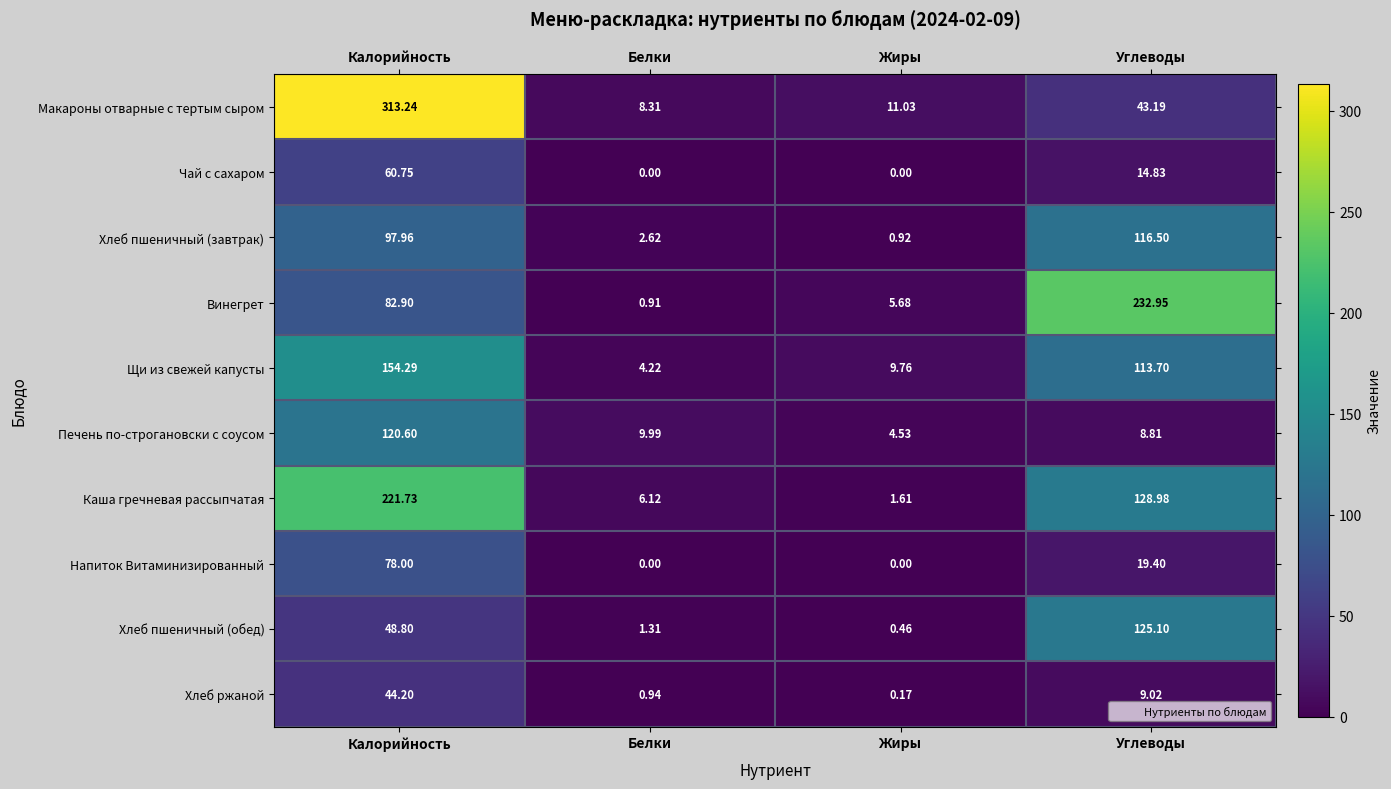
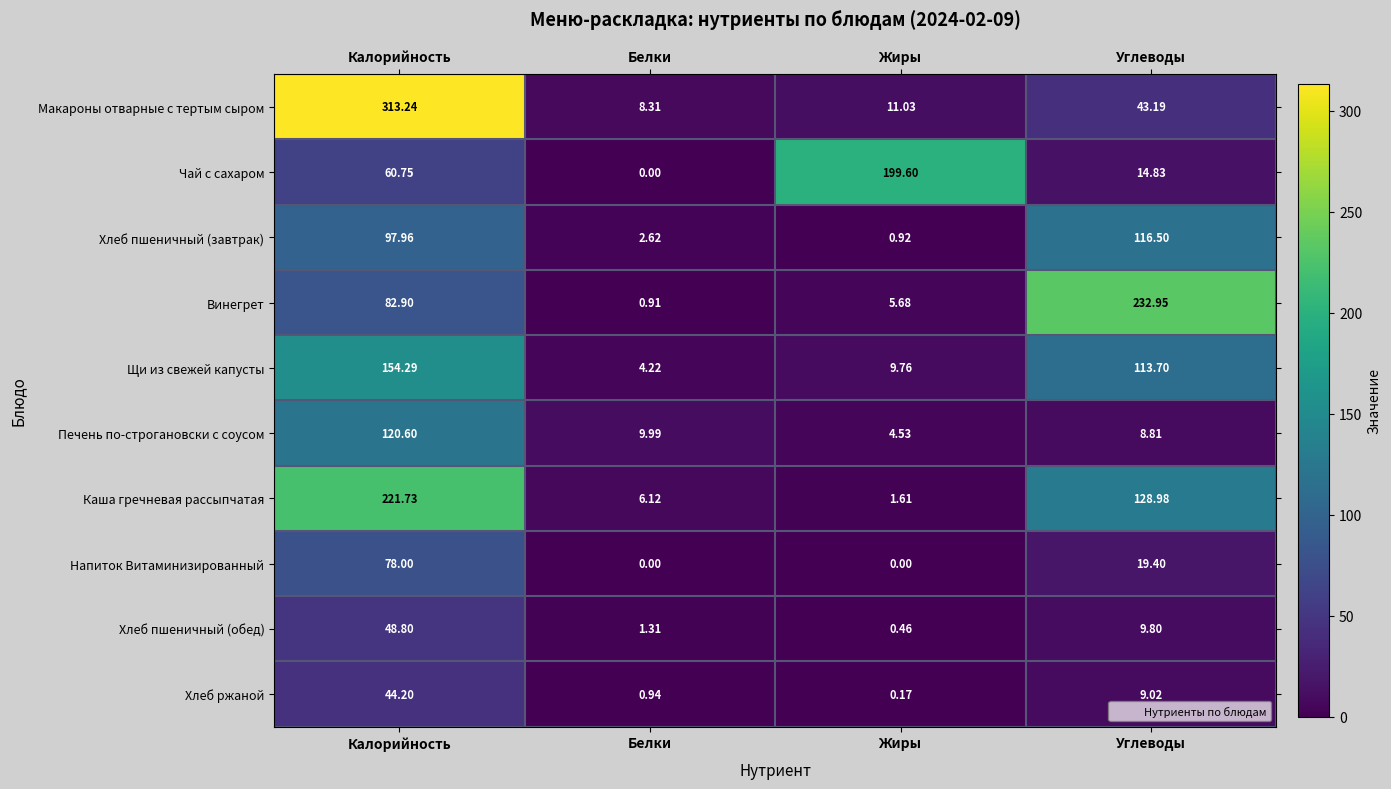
Чай с сахаром, Жиры: 0.00 -> 199.60
Хлеб пшеничный (обед), Углеводы: 125.10 -> 9.80
